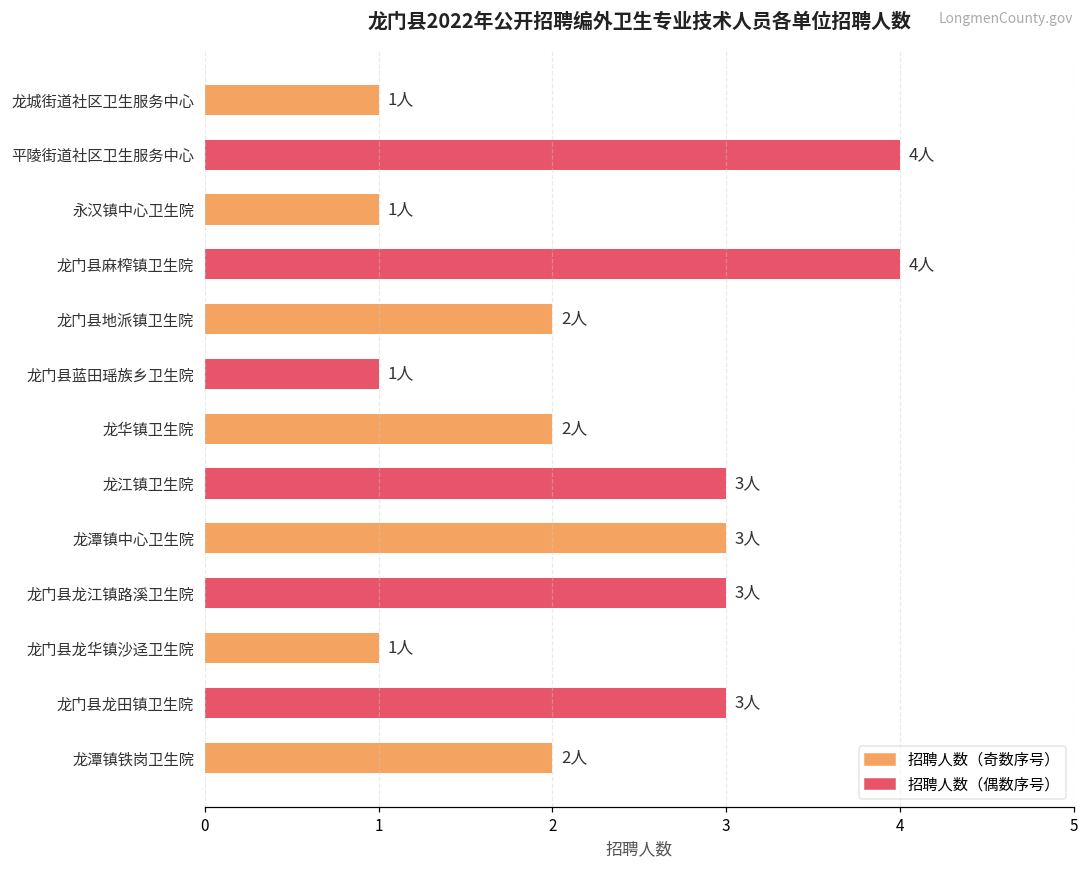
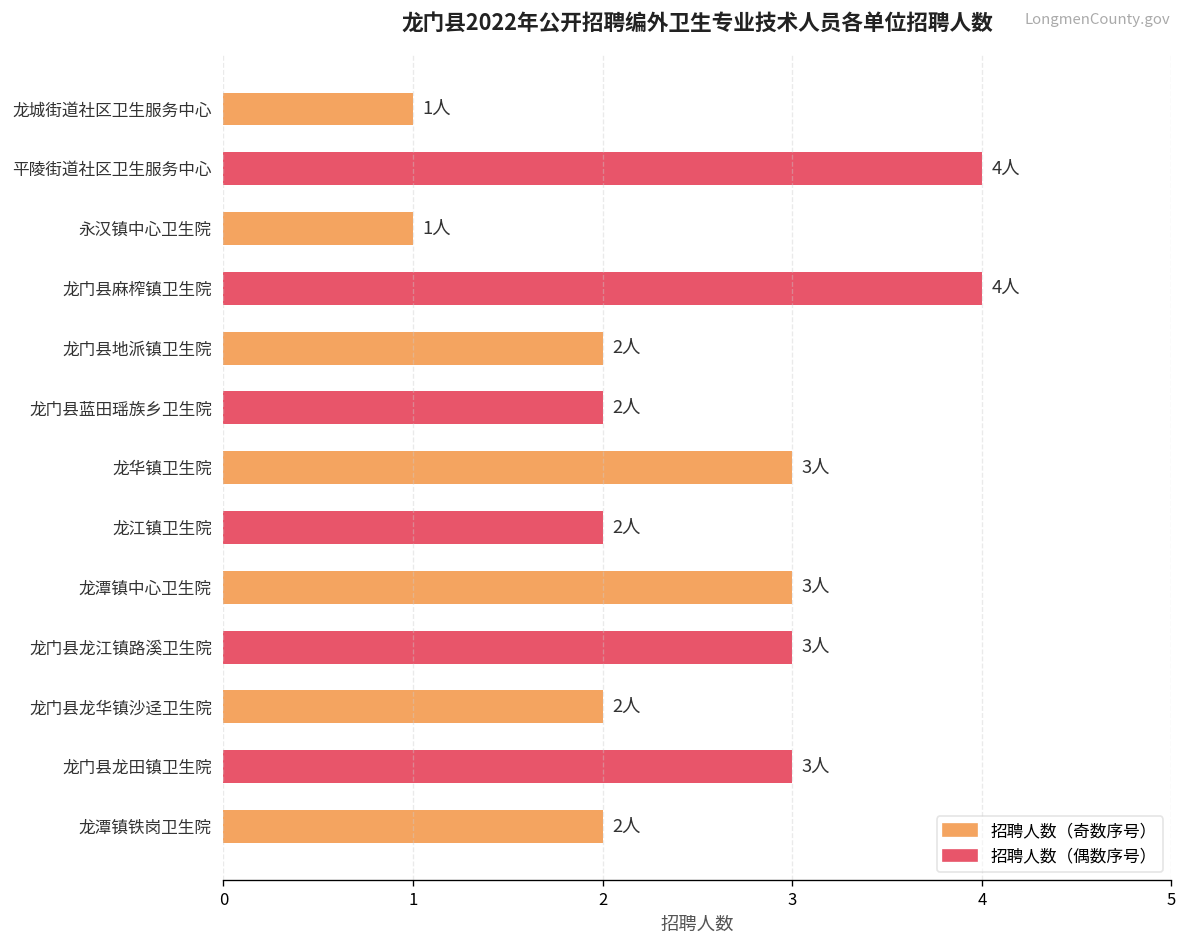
龙门县蓝田瑶族乡卫生院: 1人 -> 2人
龙华镇卫生院: 2人 -> 3人
龙江镇卫生院: 3人 -> 2人
龙门县龙华镇沙迳卫生院: 1人 -> 2人
